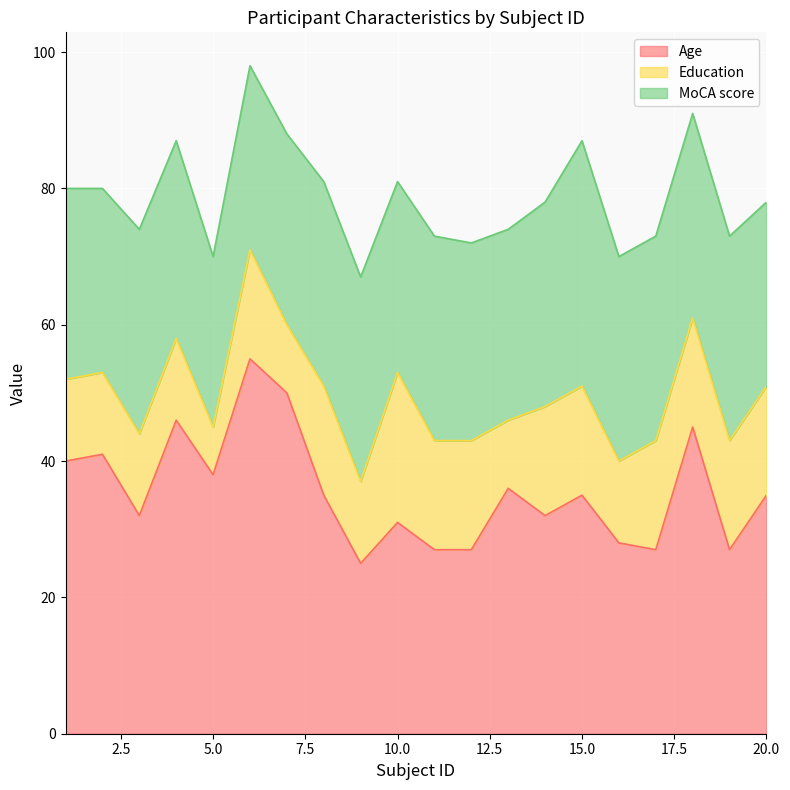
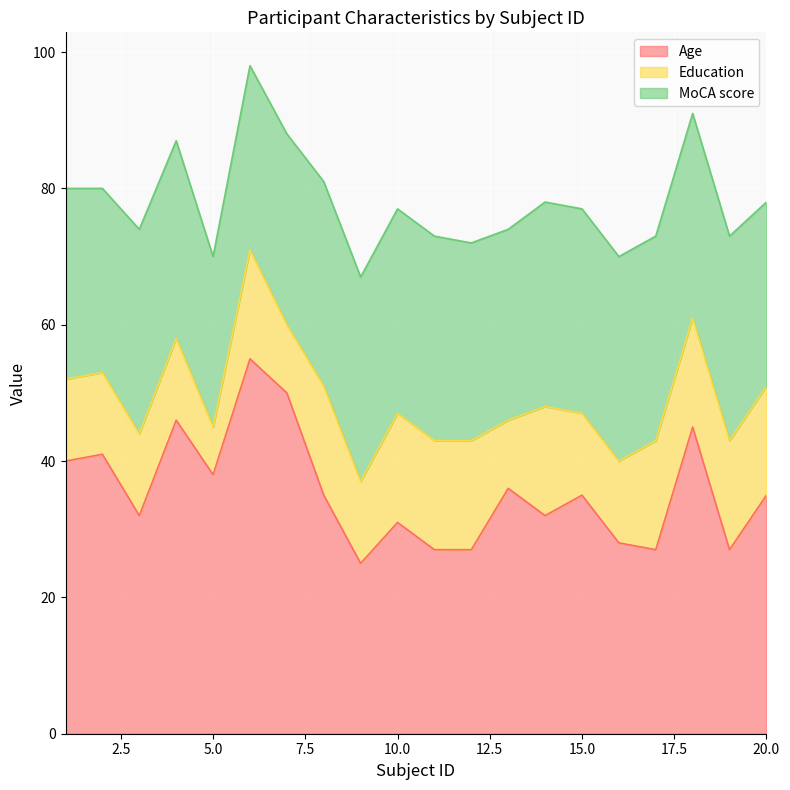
Education, 10.0: 22 -> 16
MoCA score, 10.0: 28 -> 30
Education, 15.0: 16 -> 12
MoCA score, 15.0: 36 -> 30
